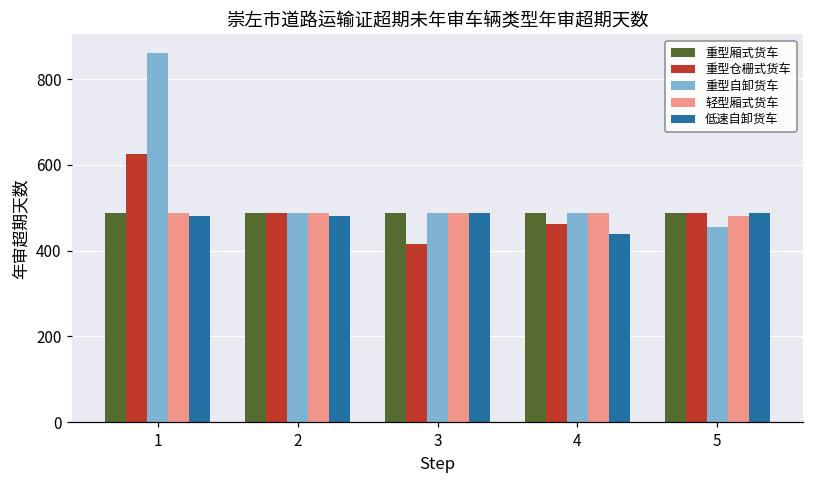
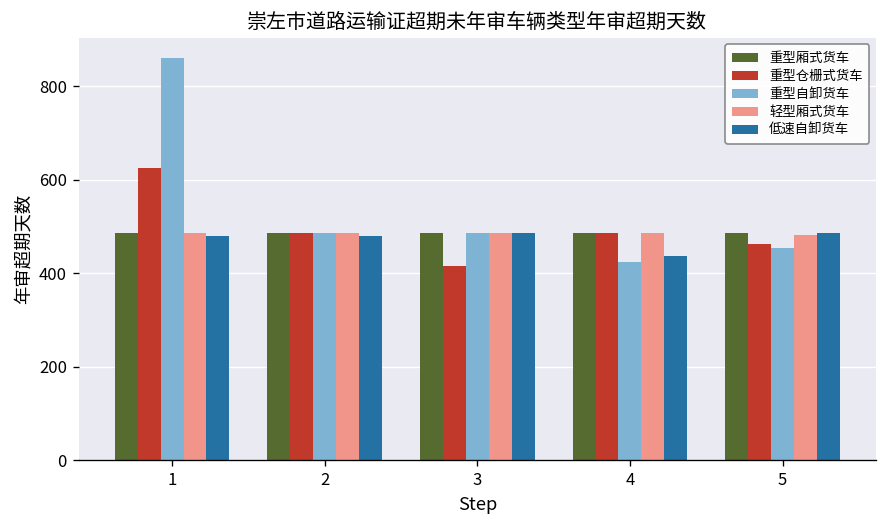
重型仓栅式货车, 4: 460 -> 490
重型自卸货车, 4: 490 -> 420
重型仓栅式货车, 5: 490 -> 460
